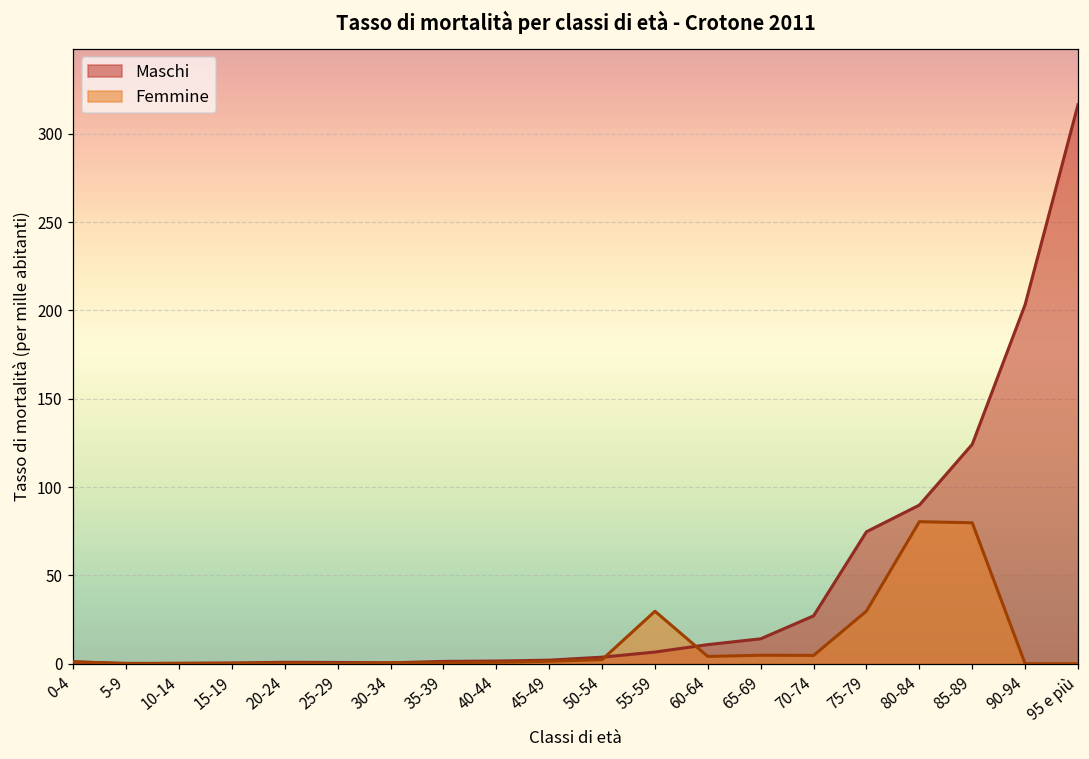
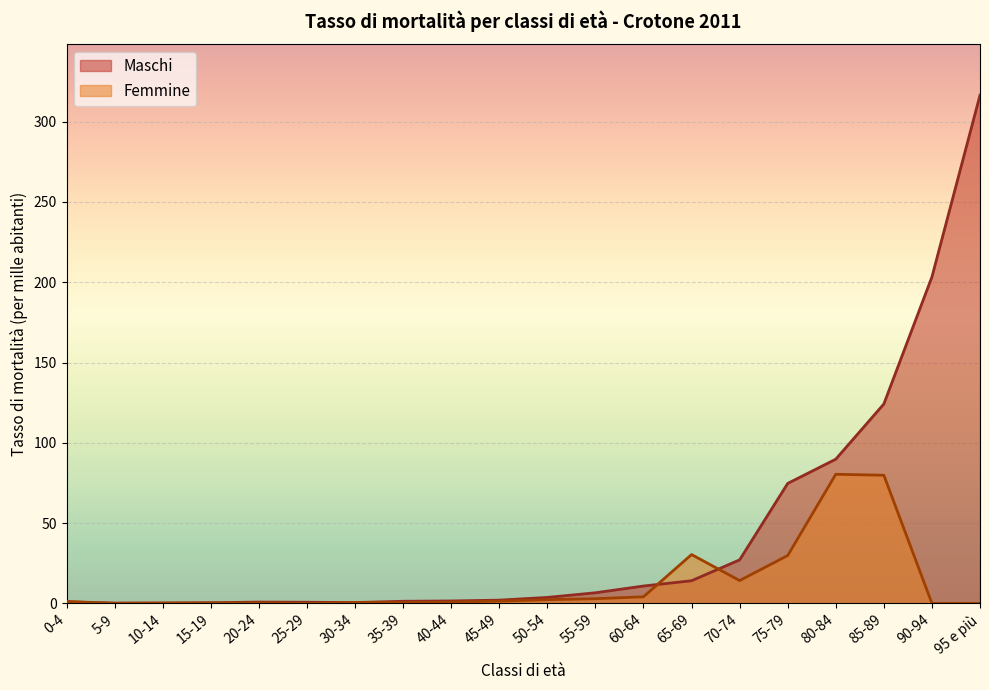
Femmine, 55-59: 30 -> 3
Femmine, 65-69: 5 -> 30
Femmine, 70-74: 5 -> 14
